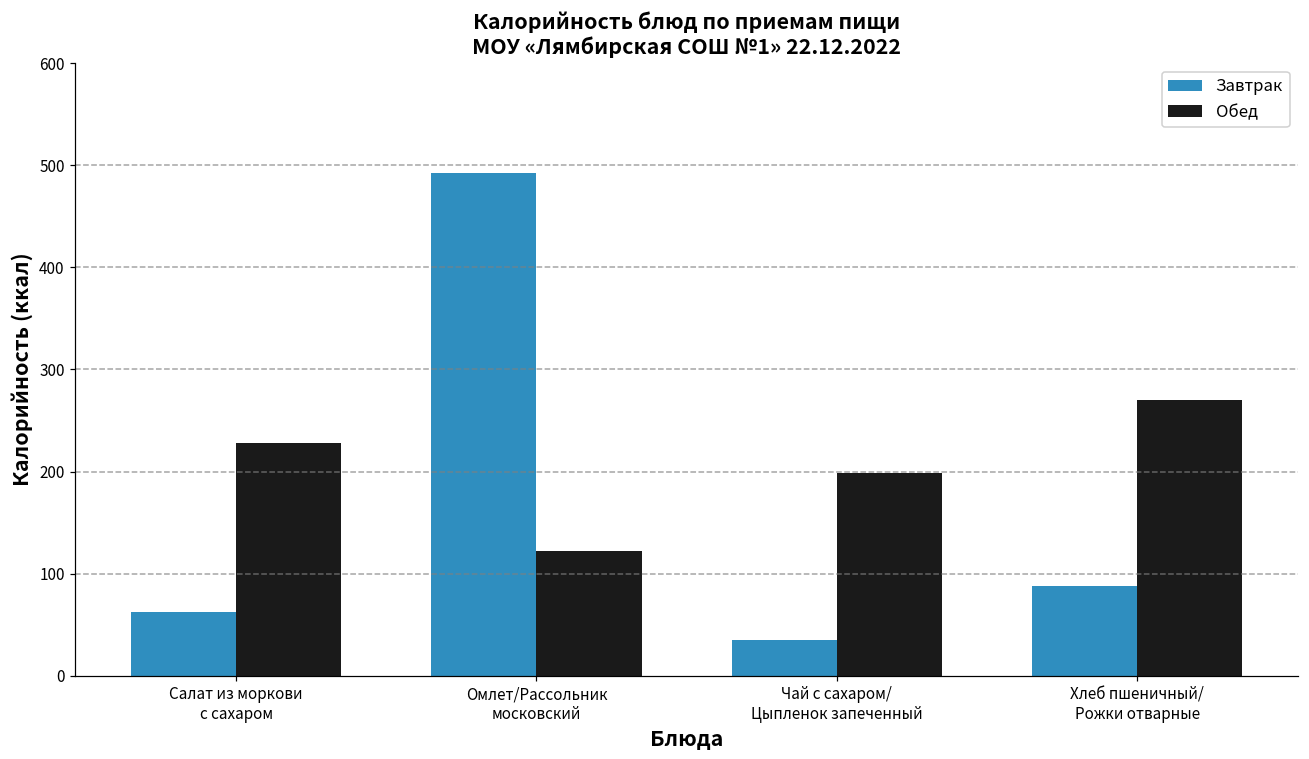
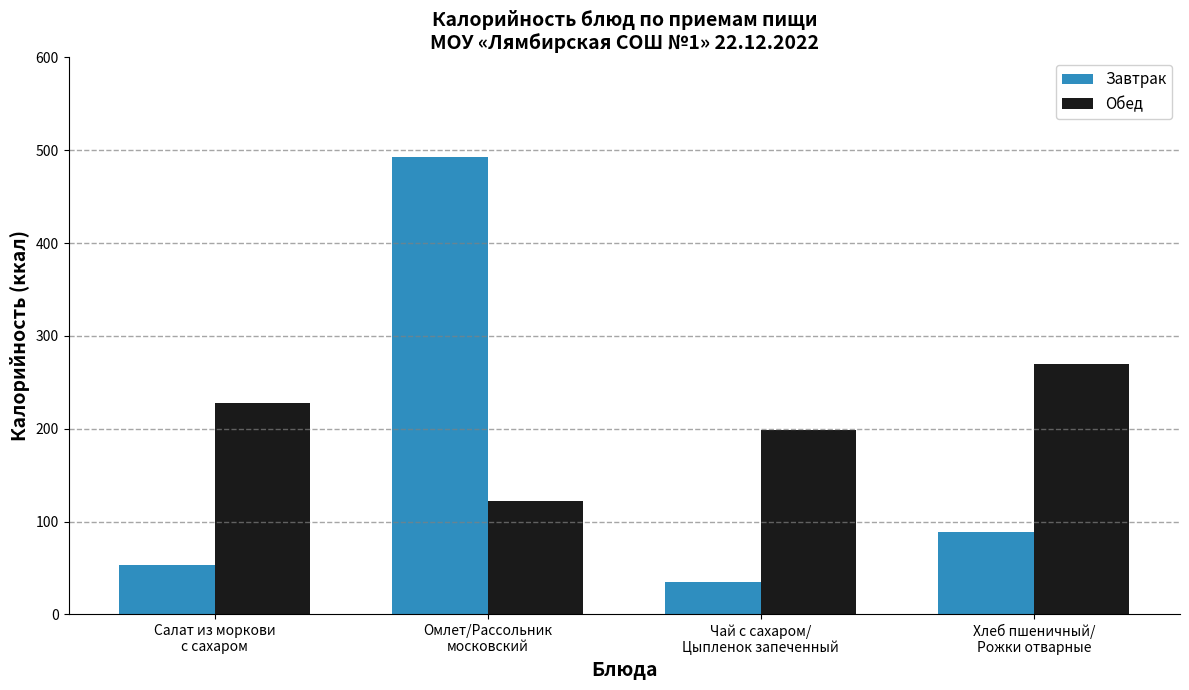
Завтрак, Салат из моркови с сахаром: 60 -> 50
